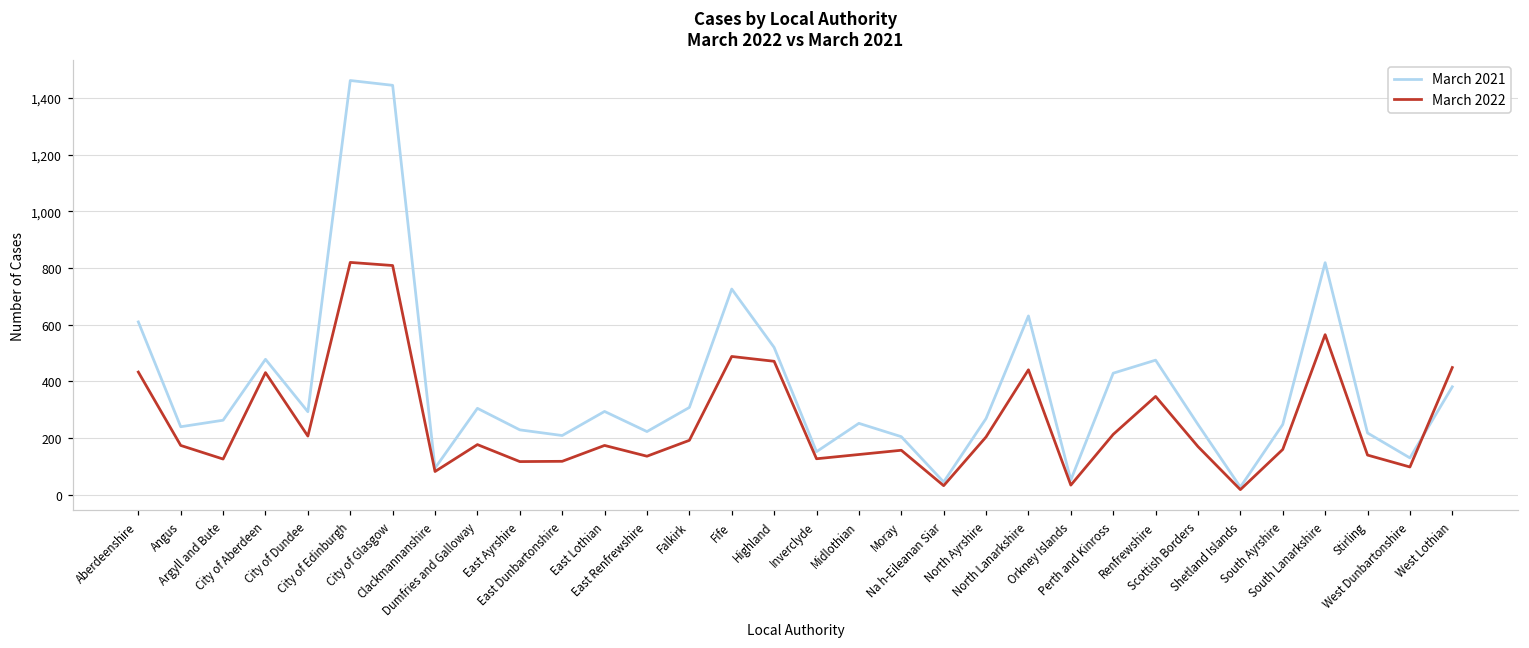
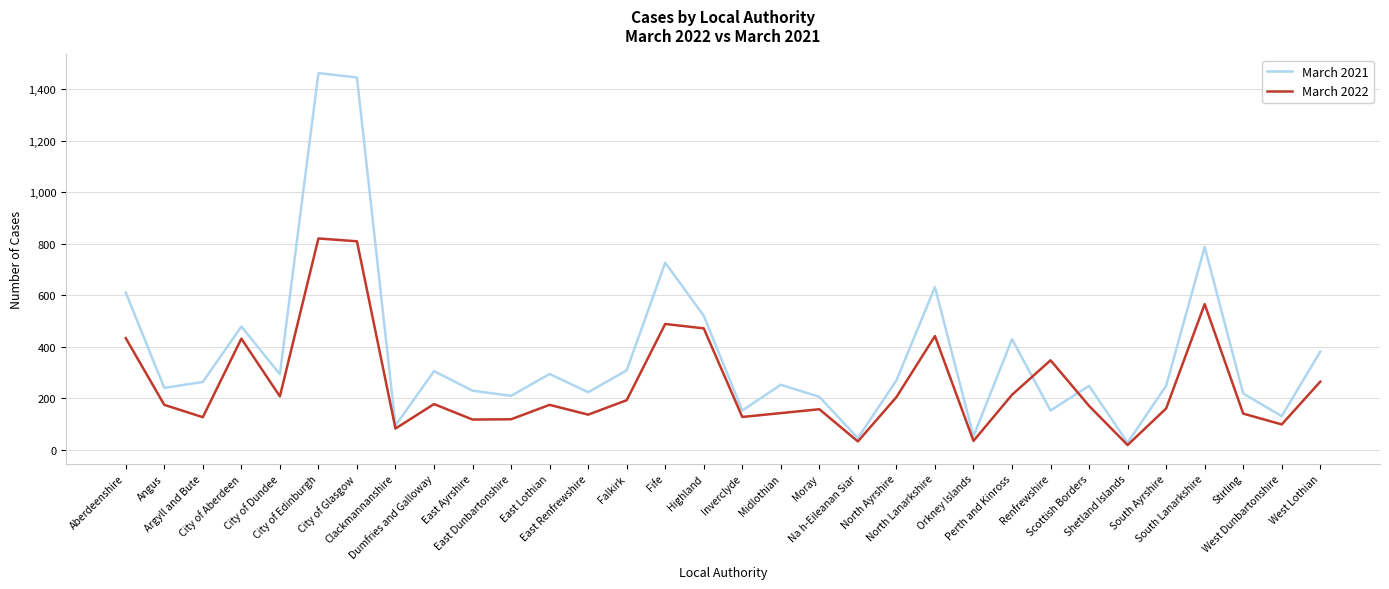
March 2021, Renfrewshire: 480 -> 150
March 2021, South Lanarkshire: 820 -> 790
March 2022, West Lothian: 450 -> 260
